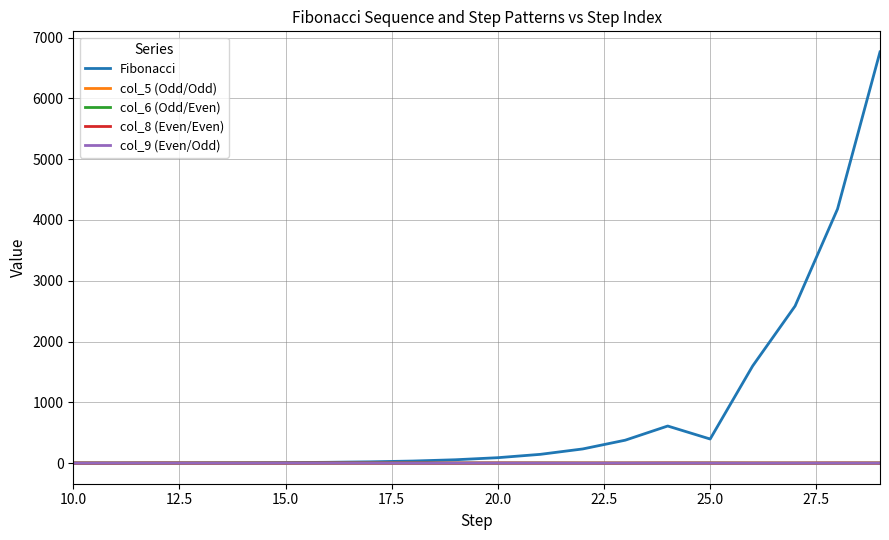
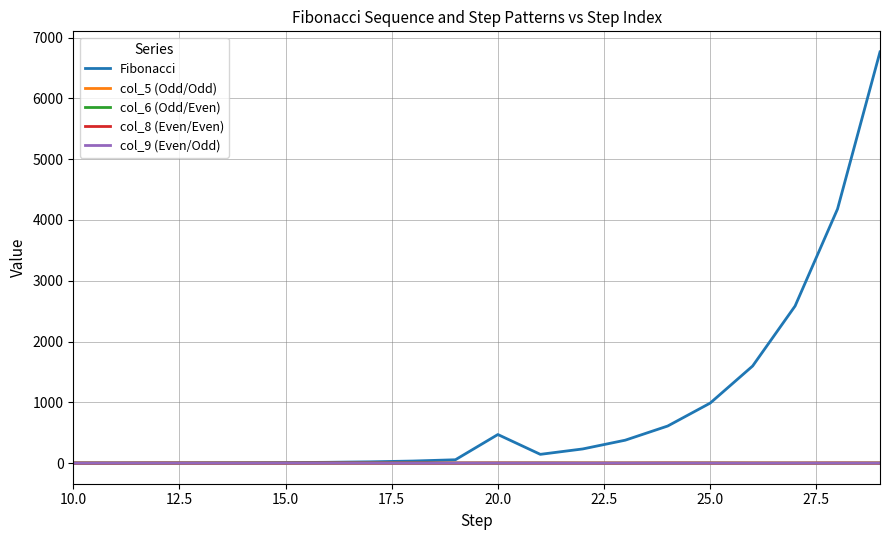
Fibonacci, 20.0: 100 -> 500
Fibonacci, 25.0: 400 -> 1000
